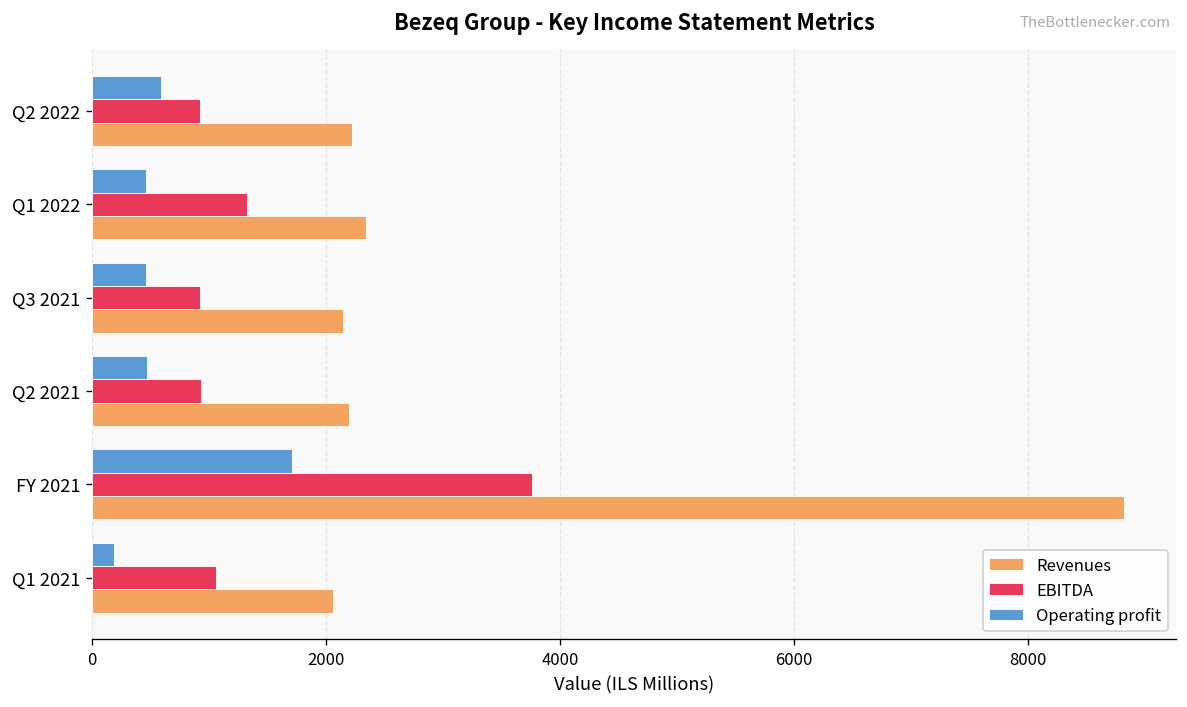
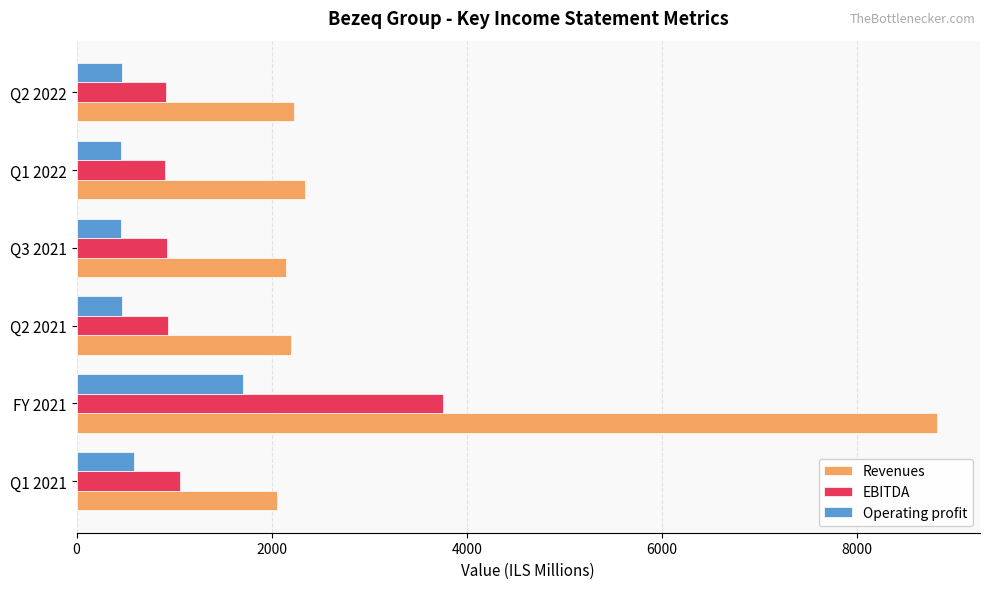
Operating profit, Q2 2022: 600 -> 500
EBITDA, Q1 2022: 1300 -> 900
Operating profit, Q1 2021: 200 -> 600
